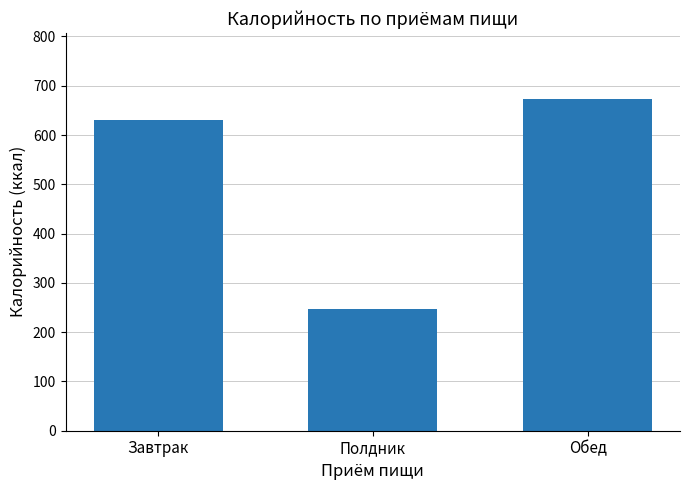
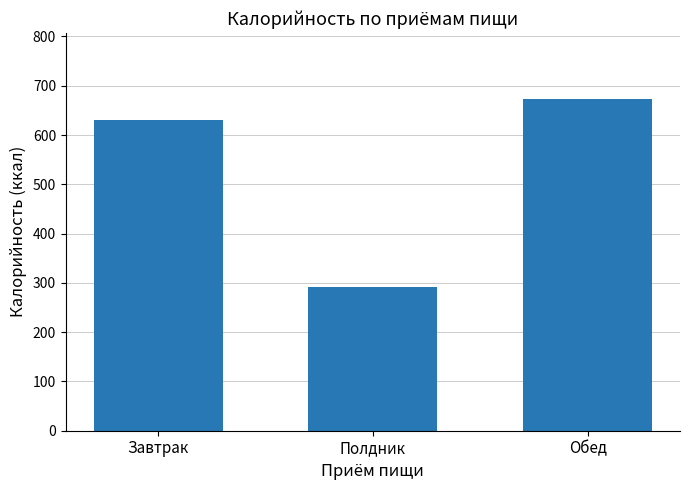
Полдник: 250 -> 290
